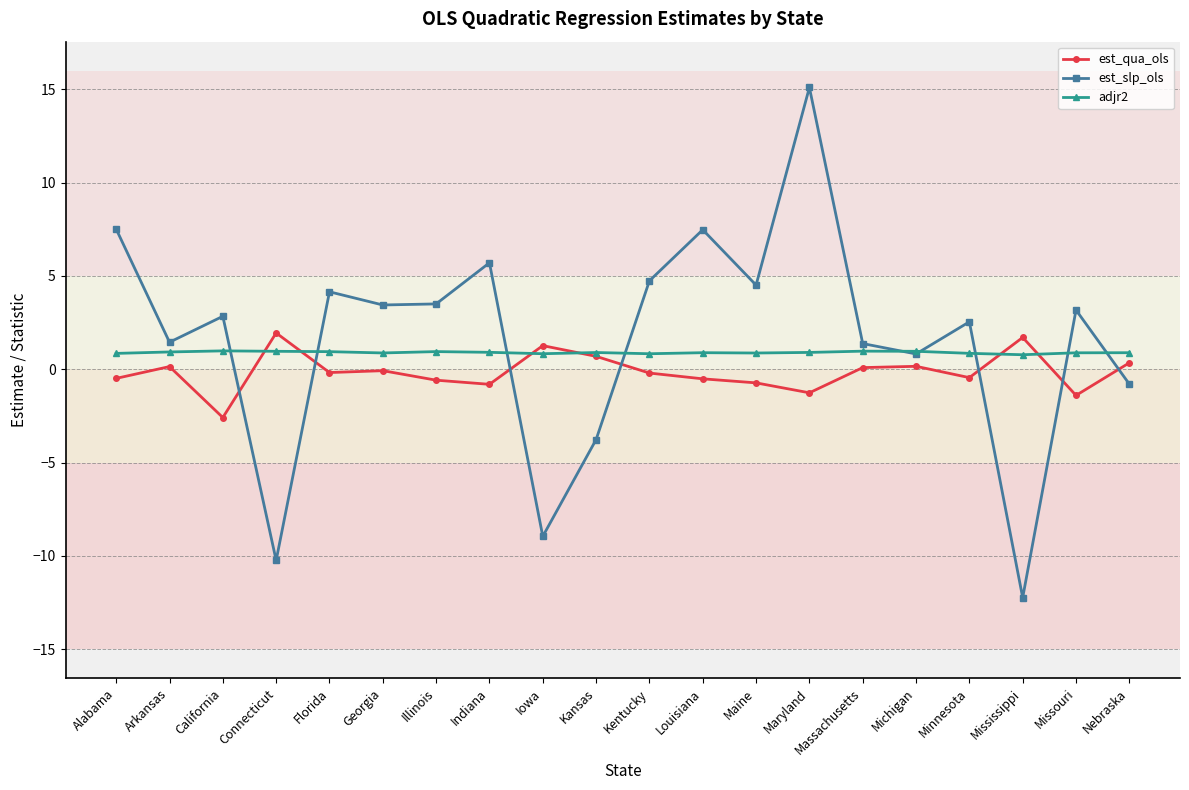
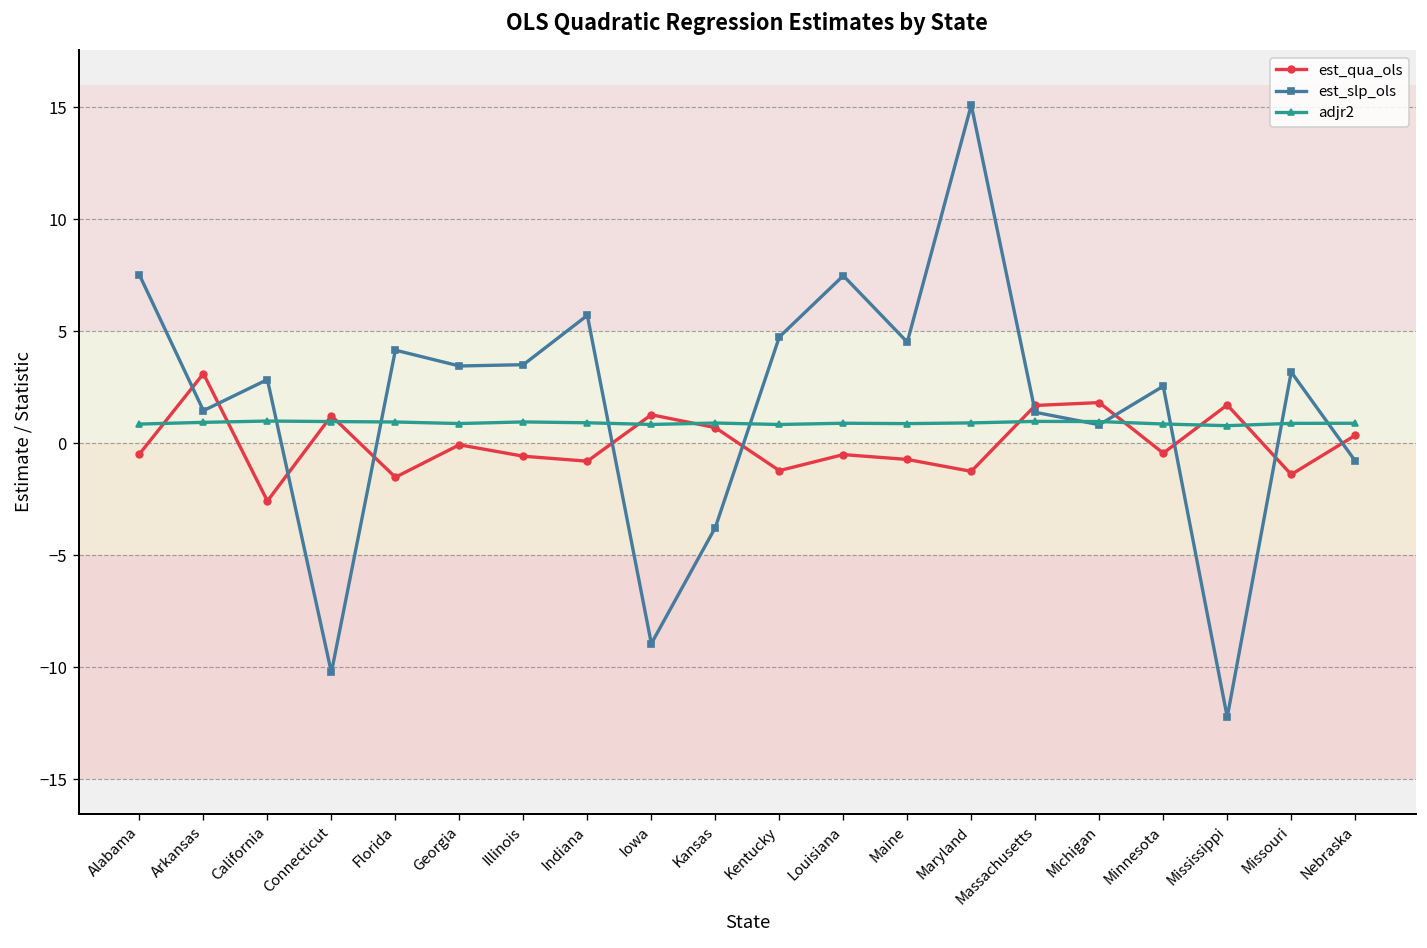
est_qua_ols, Arkansas: 0.1 -> 3.1
est_qua_ols, Connecticut: 1.9 -> 1.2
est_qua_ols, Florida: -0.2 -> -1.5
est_qua_ols, Kentucky: -0.2 -> -1.2
est_qua_ols, Massachusetts: 0.1 -> 1.7
est_qua_ols, Michigan: 0.2 -> 1.8
